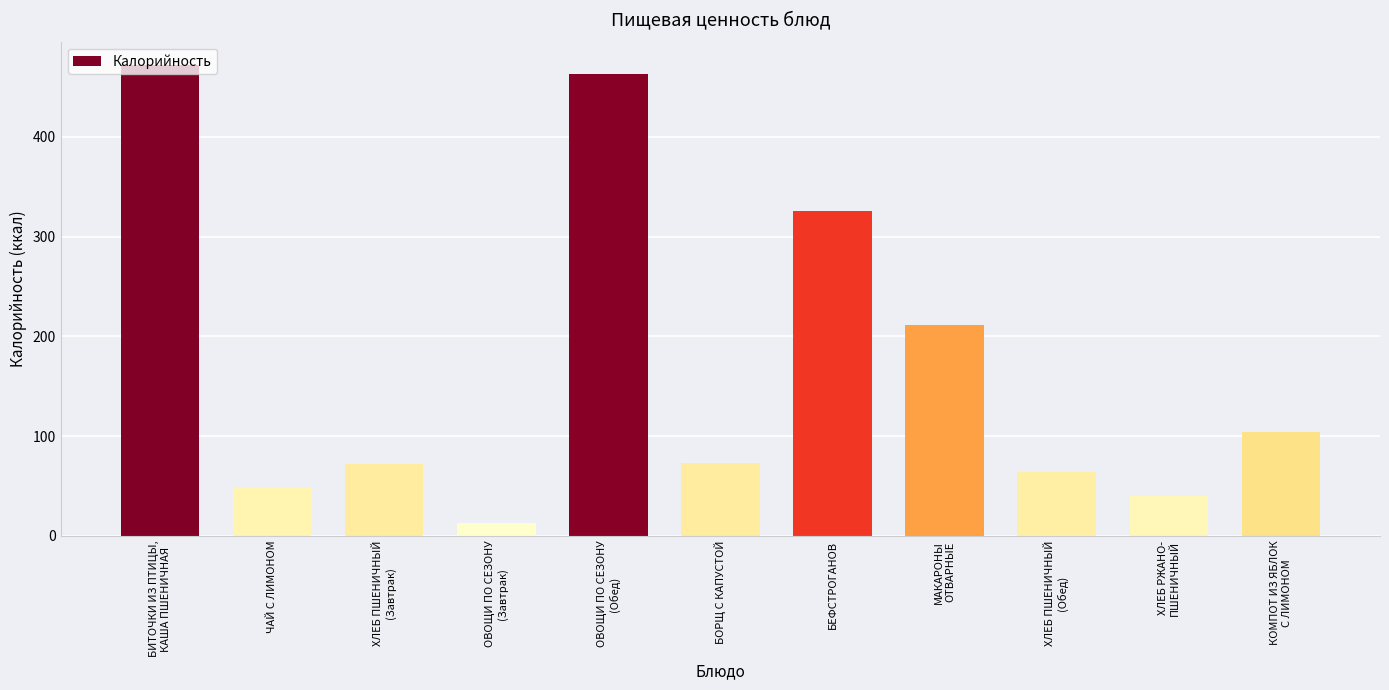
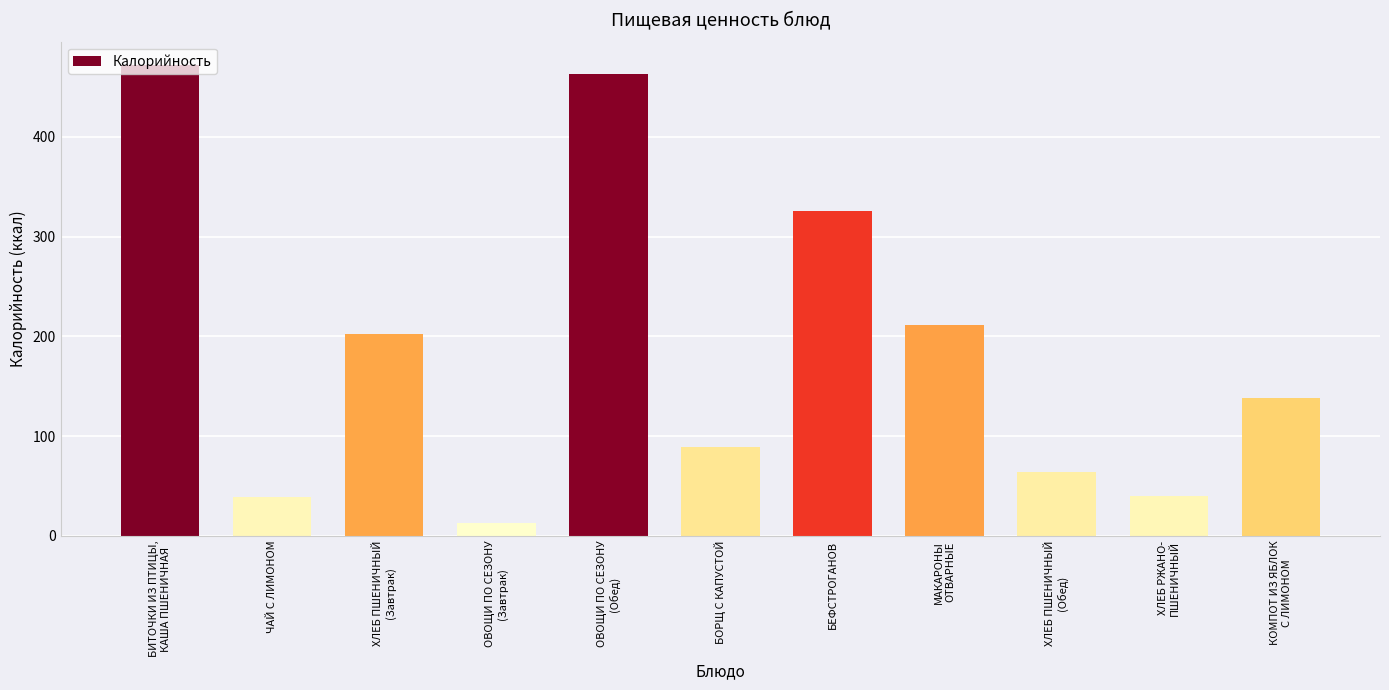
ЧАЙ С ЛИМОНОМ: 50 -> 40
ХЛЕБ ПШЕНИЧНЫЙ (Завтрак): 70 -> 200
БОРЩ С КАПУСТОЙ: 70 -> 90
КОМПОТ ИЗ ЯБЛОК С ЛИМОНОМ: 100 -> 140
